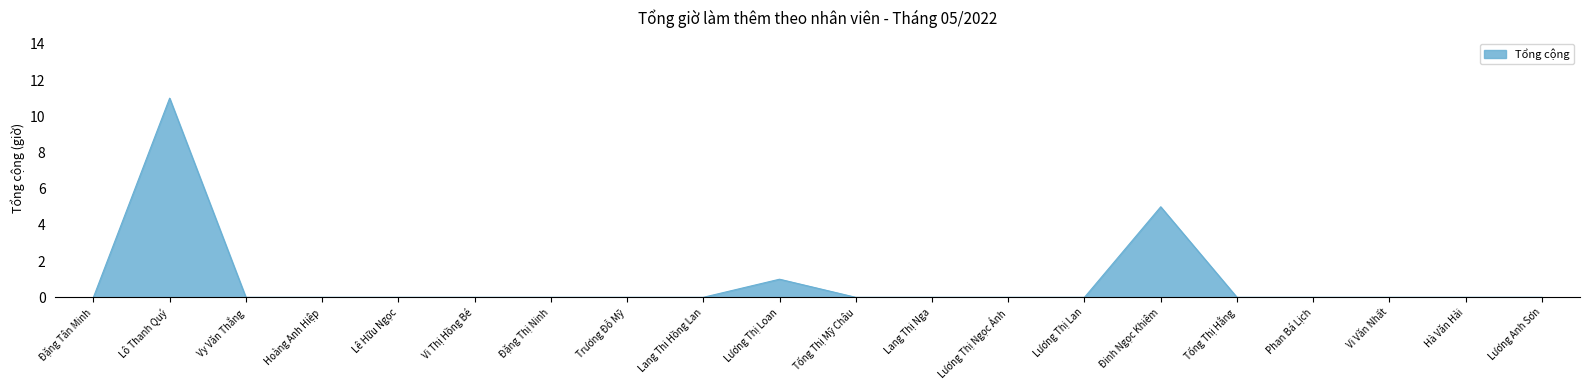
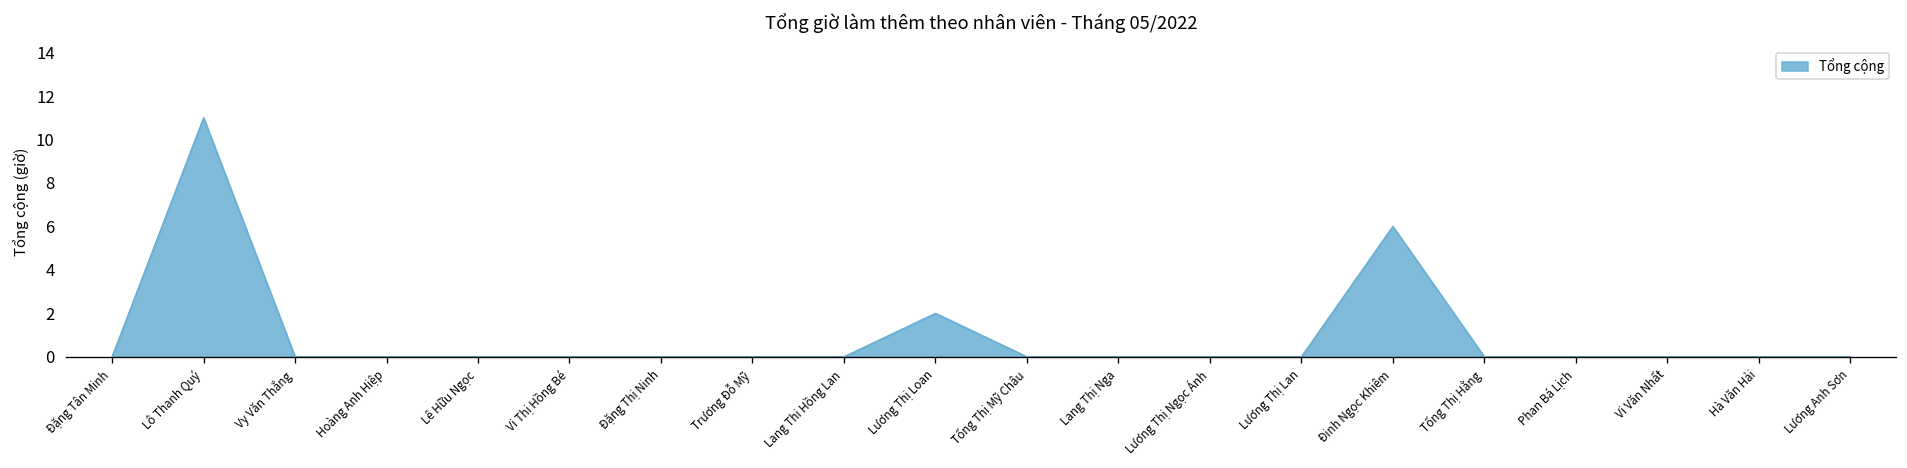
Lương Thị Loan: 1 -> 2
Đinh Ngọc Khiêm: 5 -> 6
